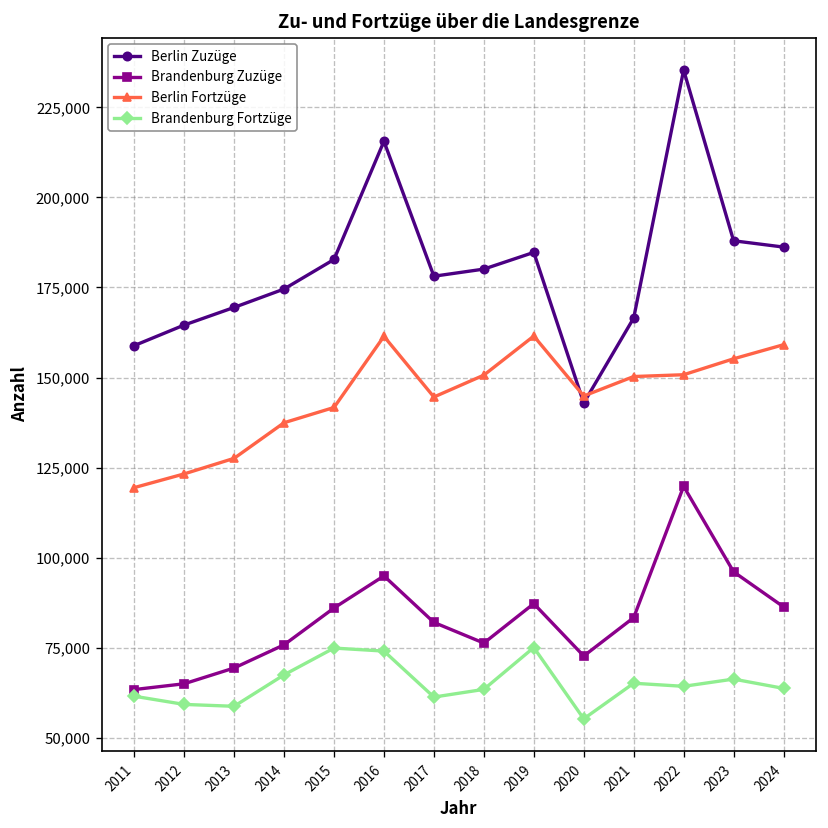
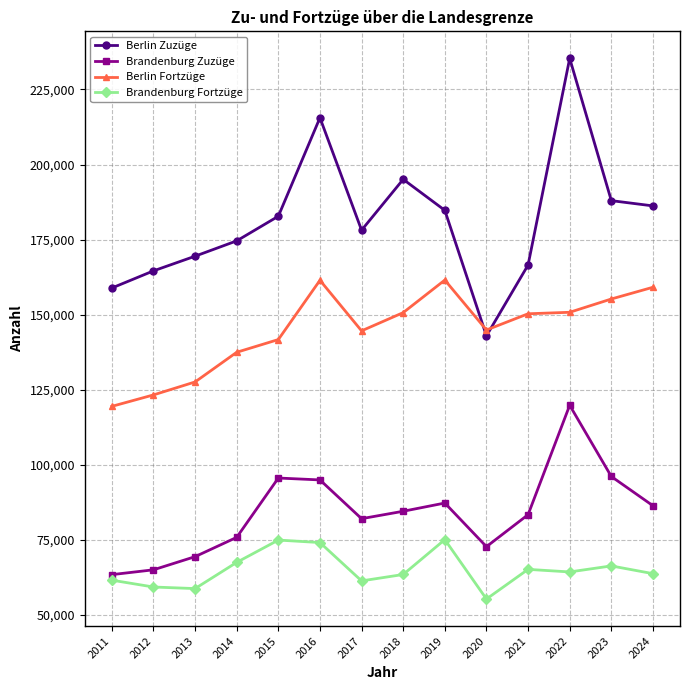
Brandenburg Zuzüge, 2015: 86,000 -> 96,000
Berlin Zuzüge, 2018: 180,000 -> 195,000
Brandenburg Zuzüge, 2018: 76,000 -> 84,000
